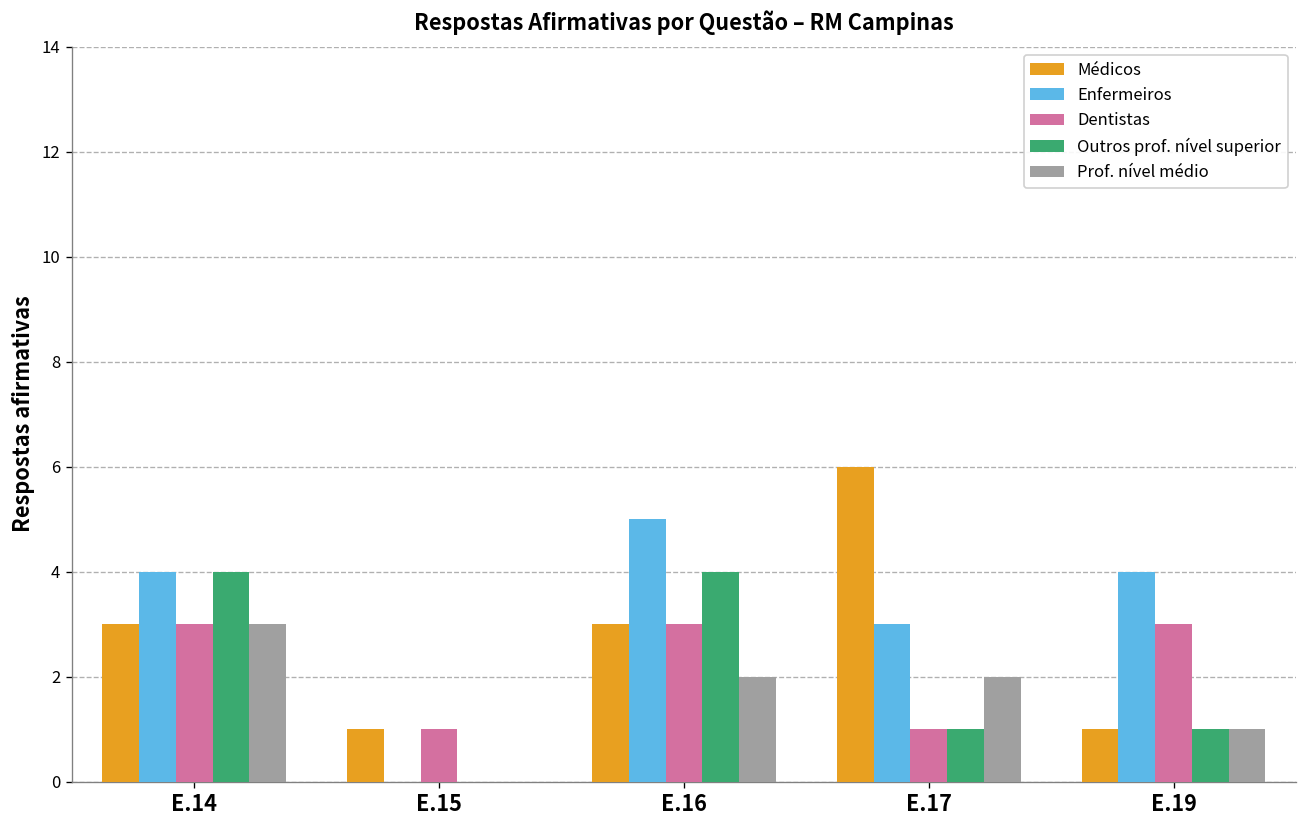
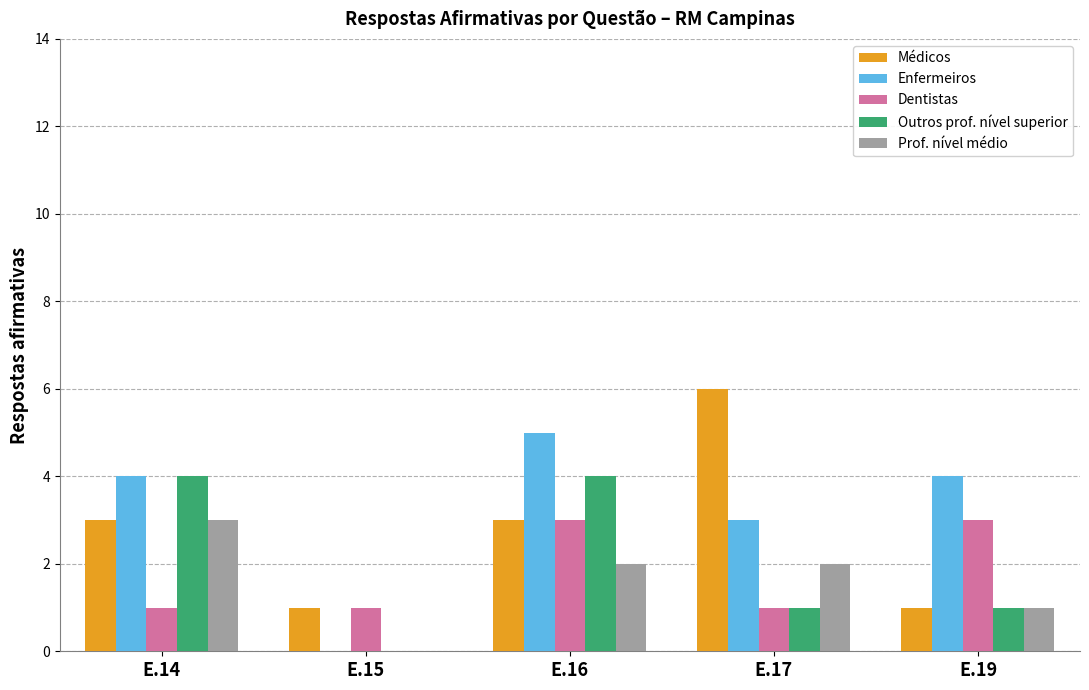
Dentistas, E.14: 3 -> 1
